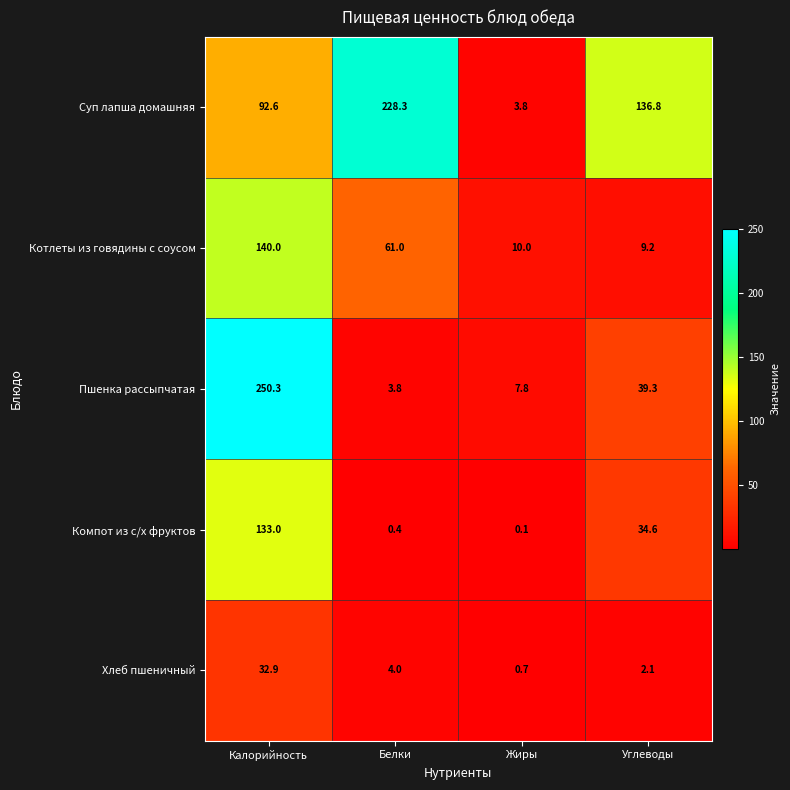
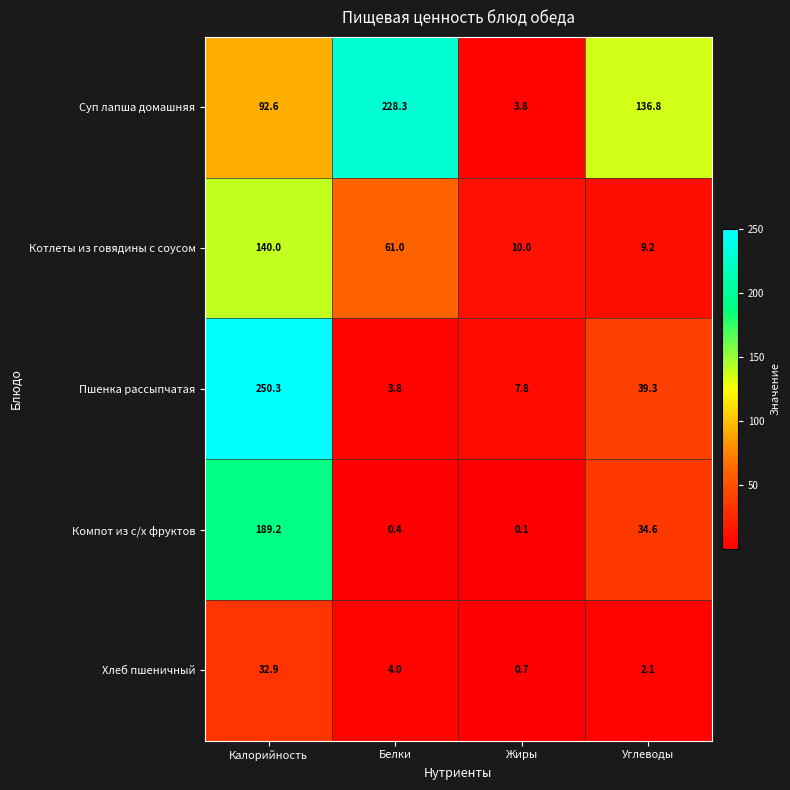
Компот из с/х фруктов, Калорийность: 133.0 -> 189.2
